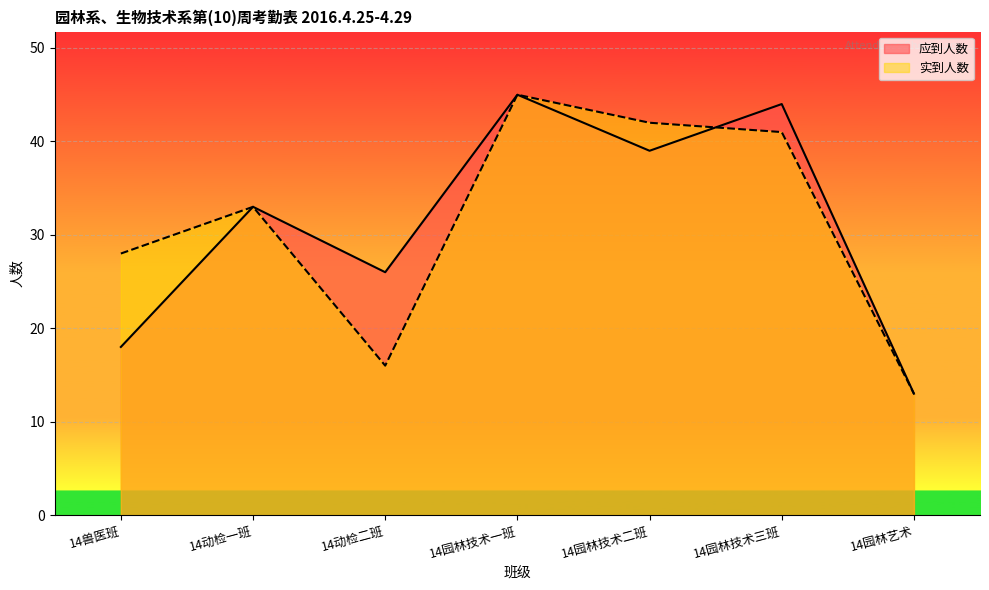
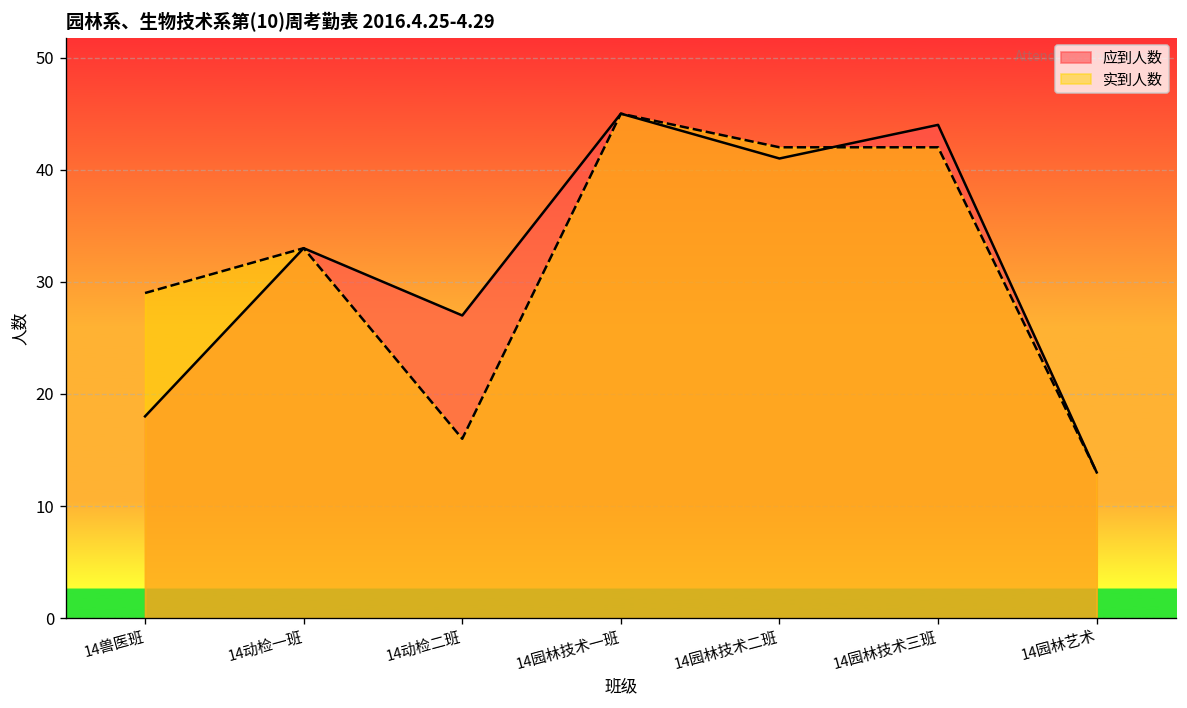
实到人数, 14兽医班: 28 -> 29
应到人数, 14动检二班: 26 -> 27
应到人数, 14园林技术二班: 39 -> 41
实到人数, 14园林技术三班: 41 -> 42
